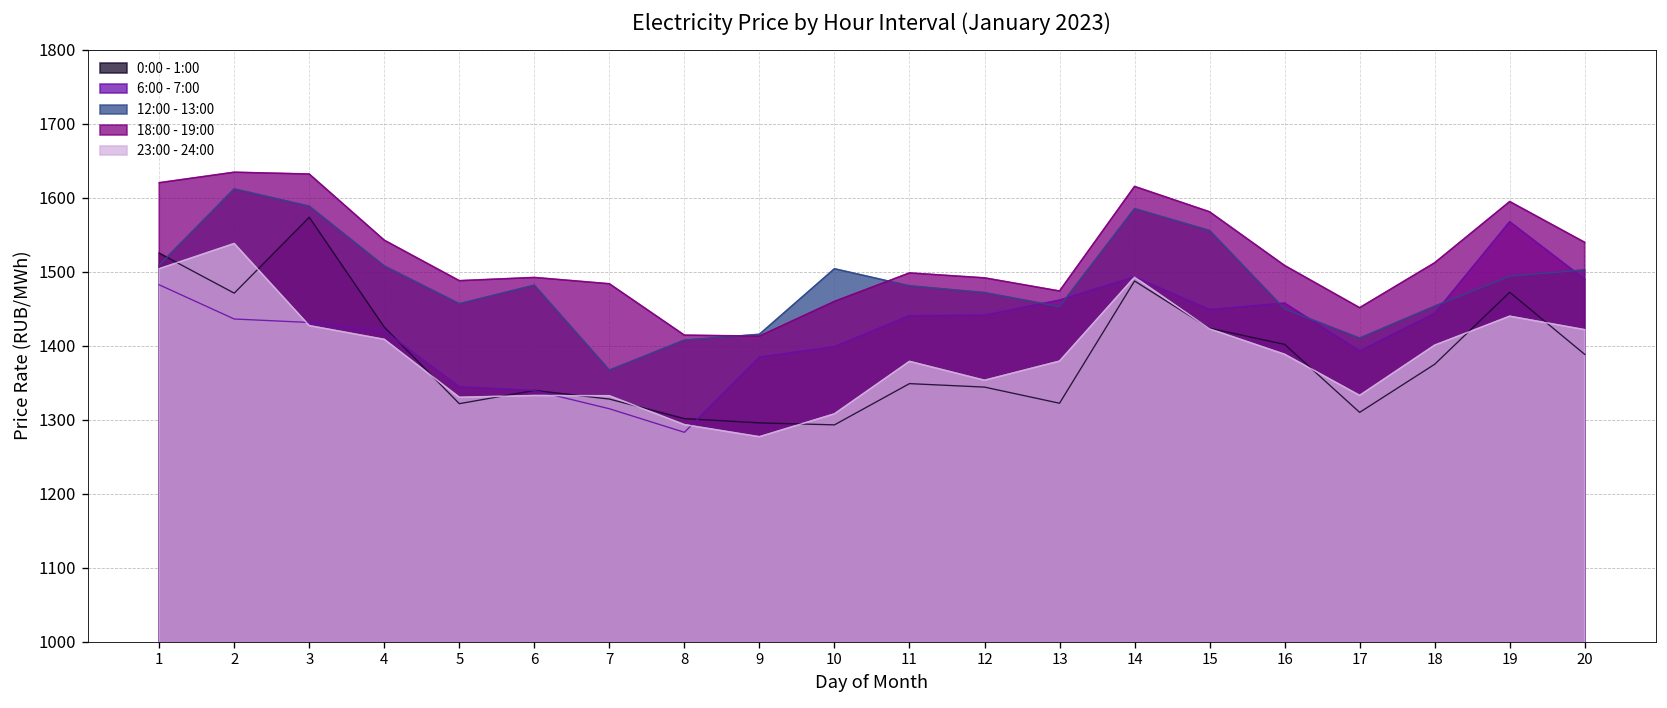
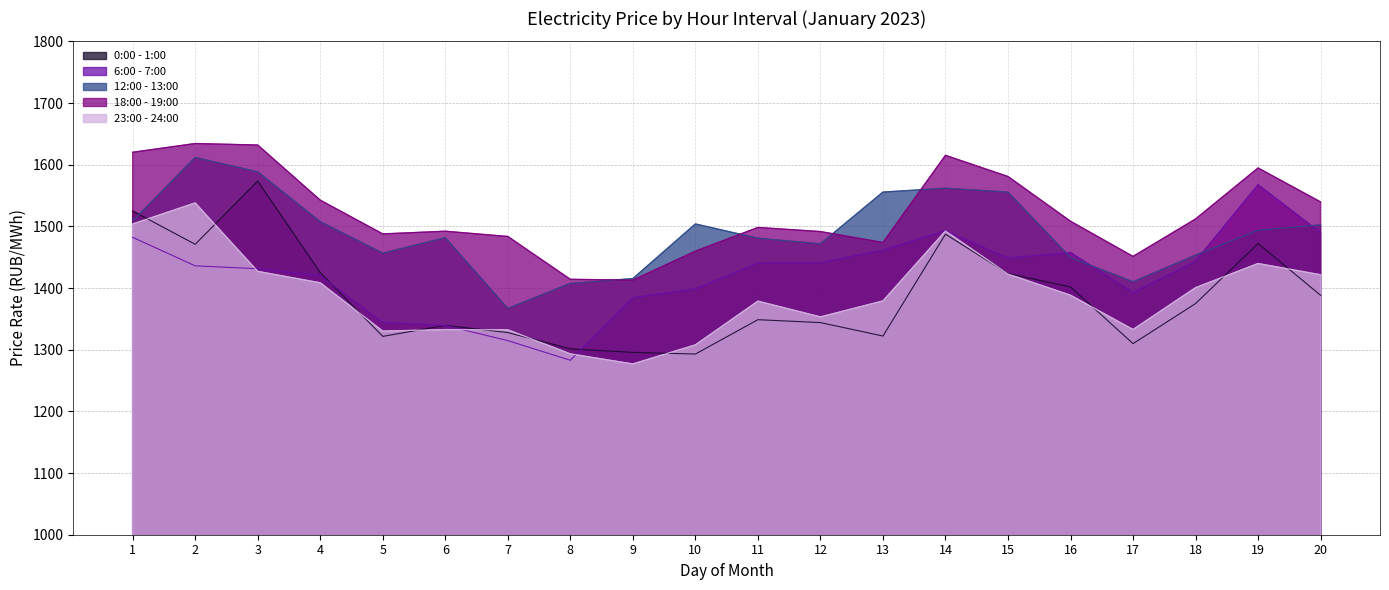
12:00 - 13:00, 13: 1450 -> 1560
12:00 - 13:00, 14: 1590 -> 1560
